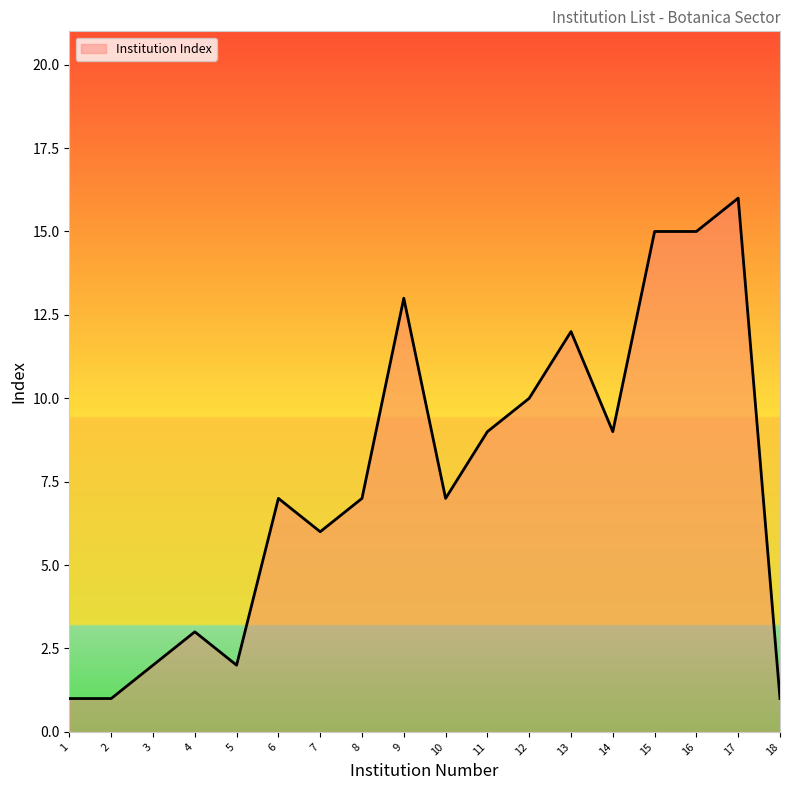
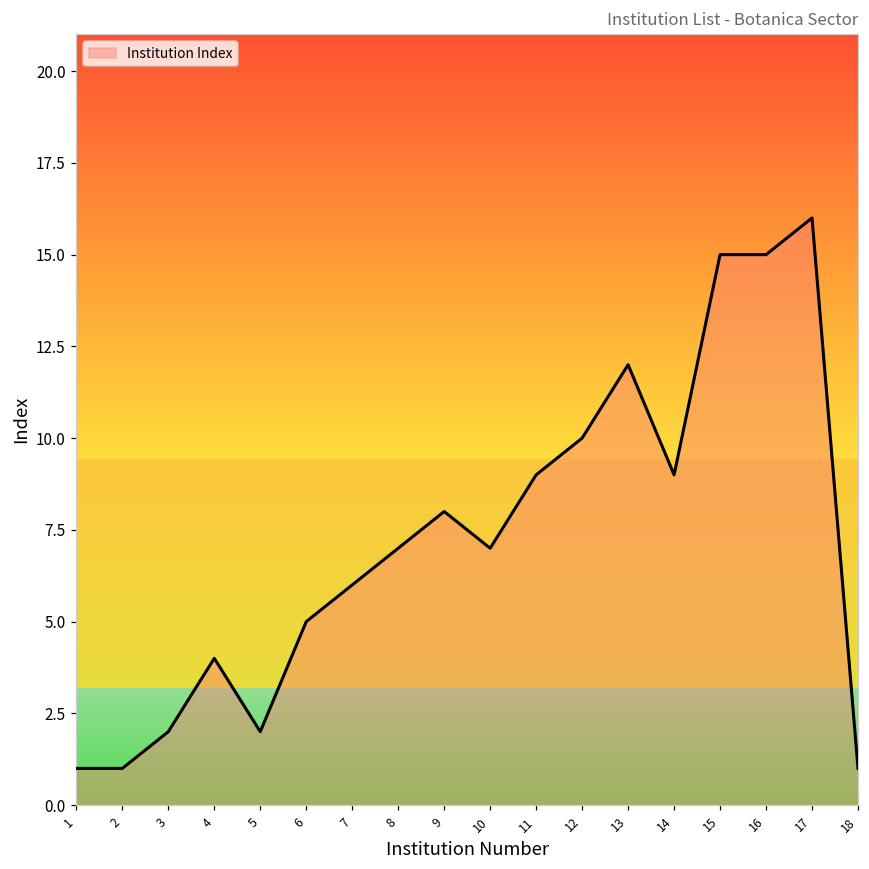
4: 3 -> 4
6: 7 -> 5
9: 13 -> 8
